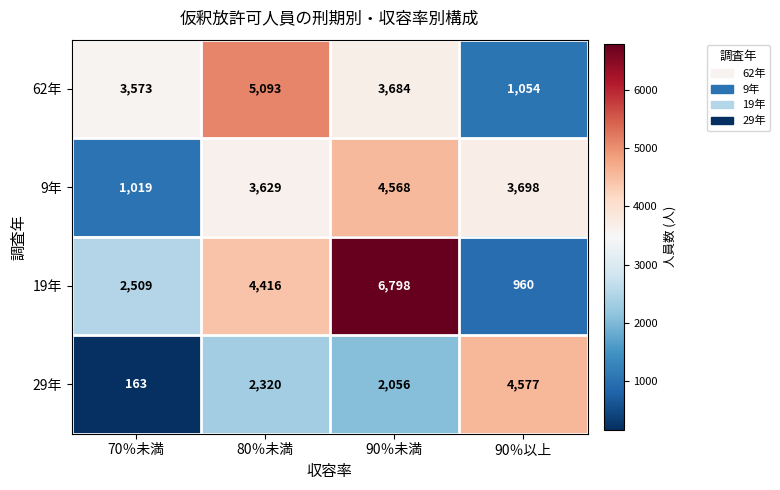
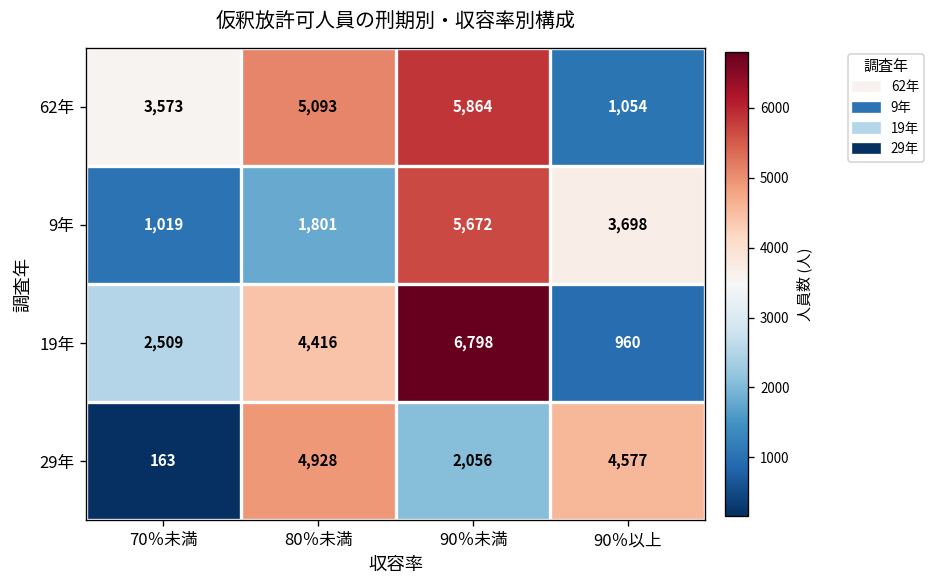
62年, 90％未満: 3,684 -> 5,864
9年, 80％未満: 3,629 -> 1,801
9年, 90％未満: 4,568 -> 5,672
29年, 80％未満: 2,320 -> 4,928
